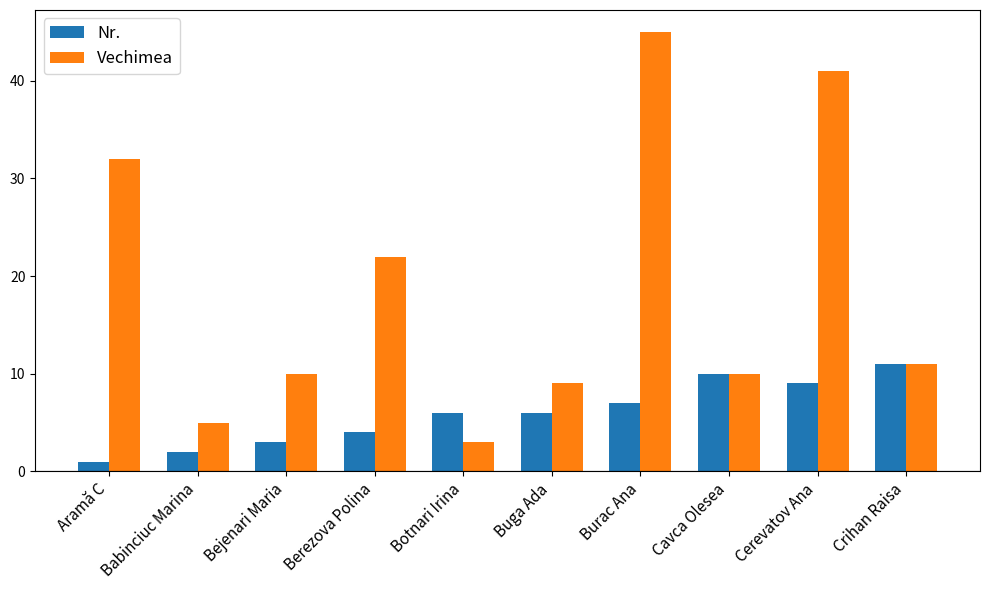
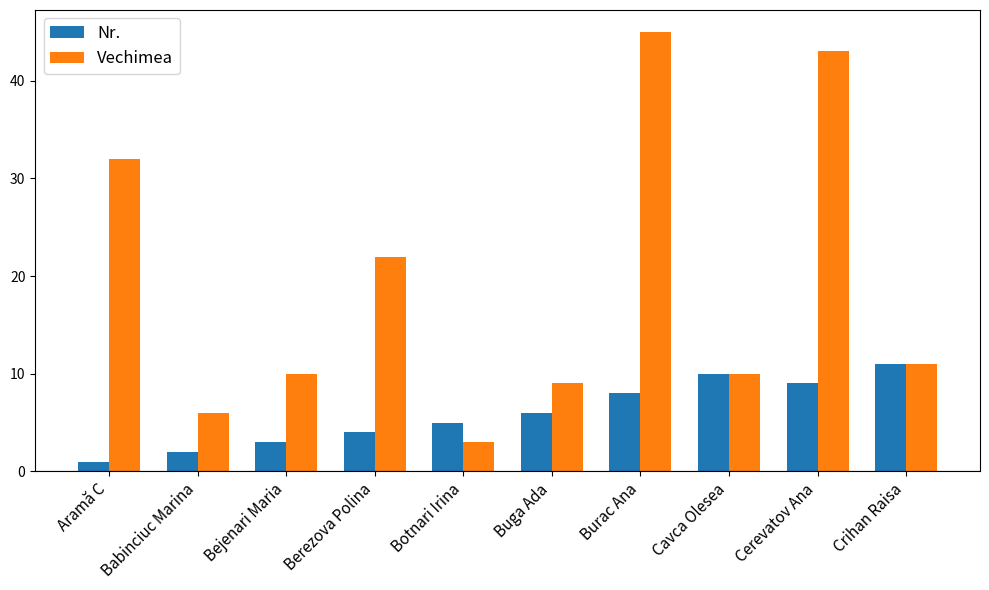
Vechimea, Babinciuc Marina: 5 -> 6
Nr., Botnari Irina: 6 -> 5
Nr., Burac Ana: 7 -> 8
Vechimea, Cerevatov Ana: 41 -> 43
